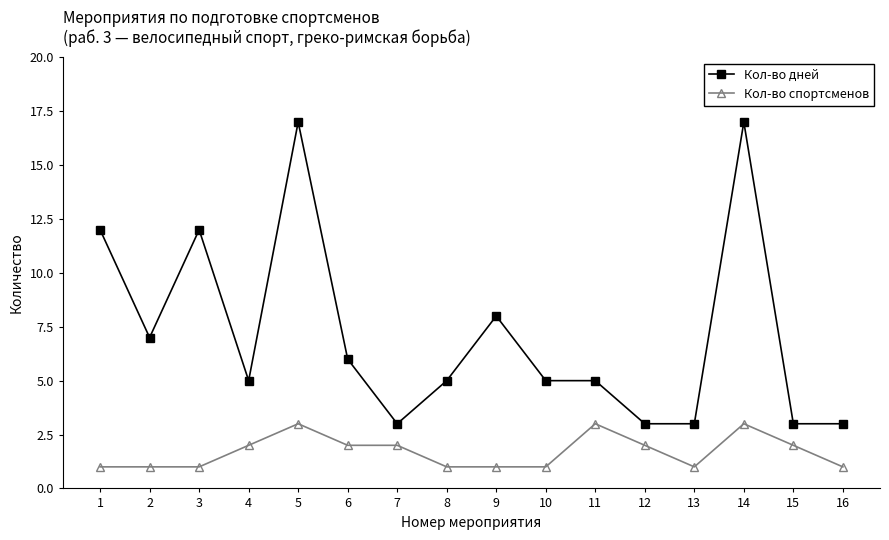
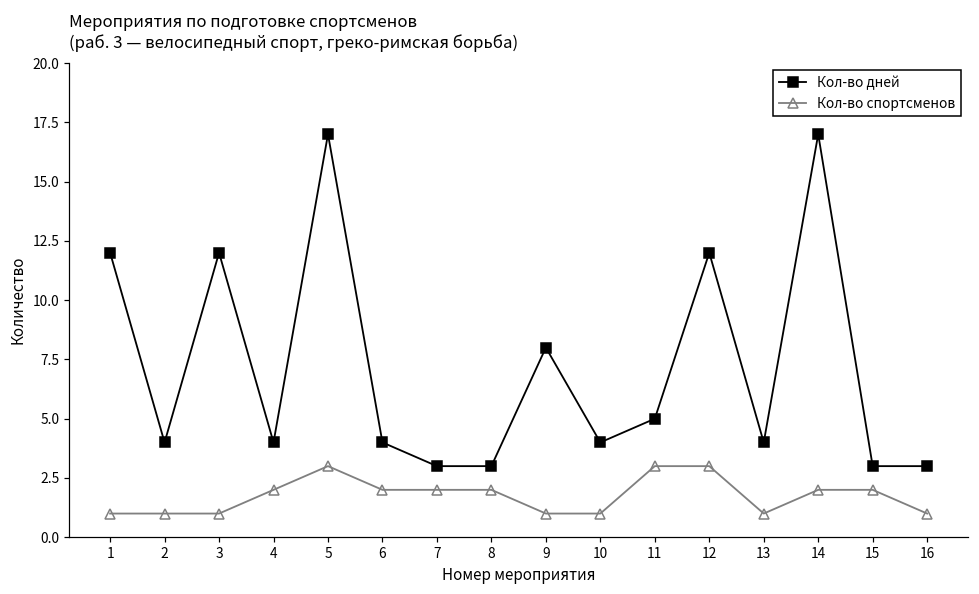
Кол-во дней, 2: 7 -> 4
Кол-во дней, 4: 5 -> 4
Кол-во дней, 6: 6 -> 4
Кол-во дней, 8: 5 -> 3
Кол-во спортсменов, 8: 1 -> 2
Кол-во дней, 10: 5 -> 4
Кол-во дней, 12: 3 -> 12
Кол-во спортсменов, 12: 2 -> 3
Кол-во дней, 13: 3 -> 4
Кол-во спортсменов, 14: 3 -> 2
